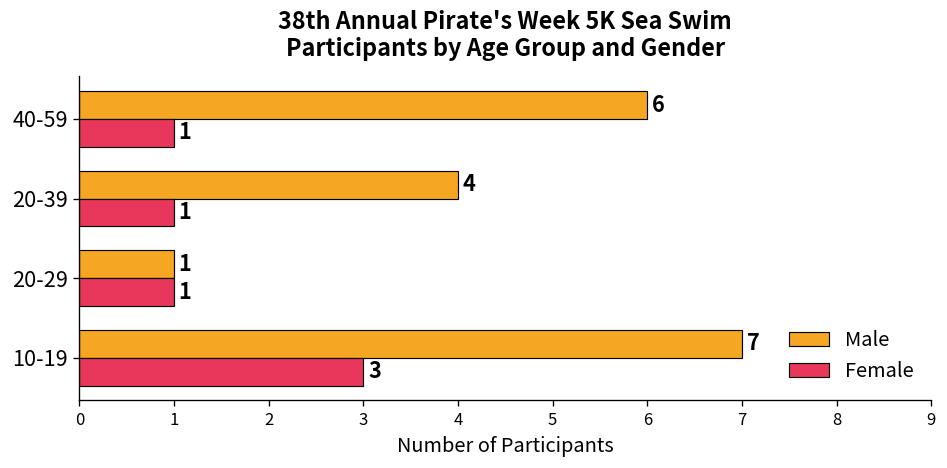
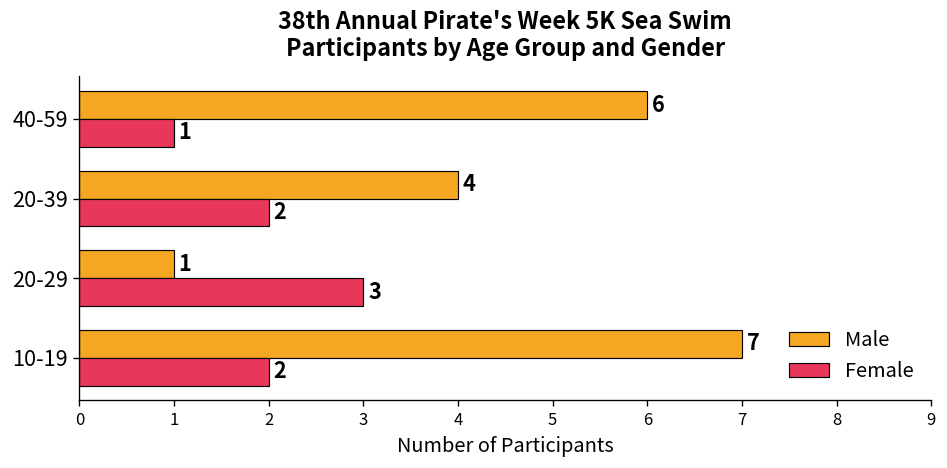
Female, 20-39: 1 -> 2
Female, 20-29: 1 -> 3
Female, 10-19: 3 -> 2
